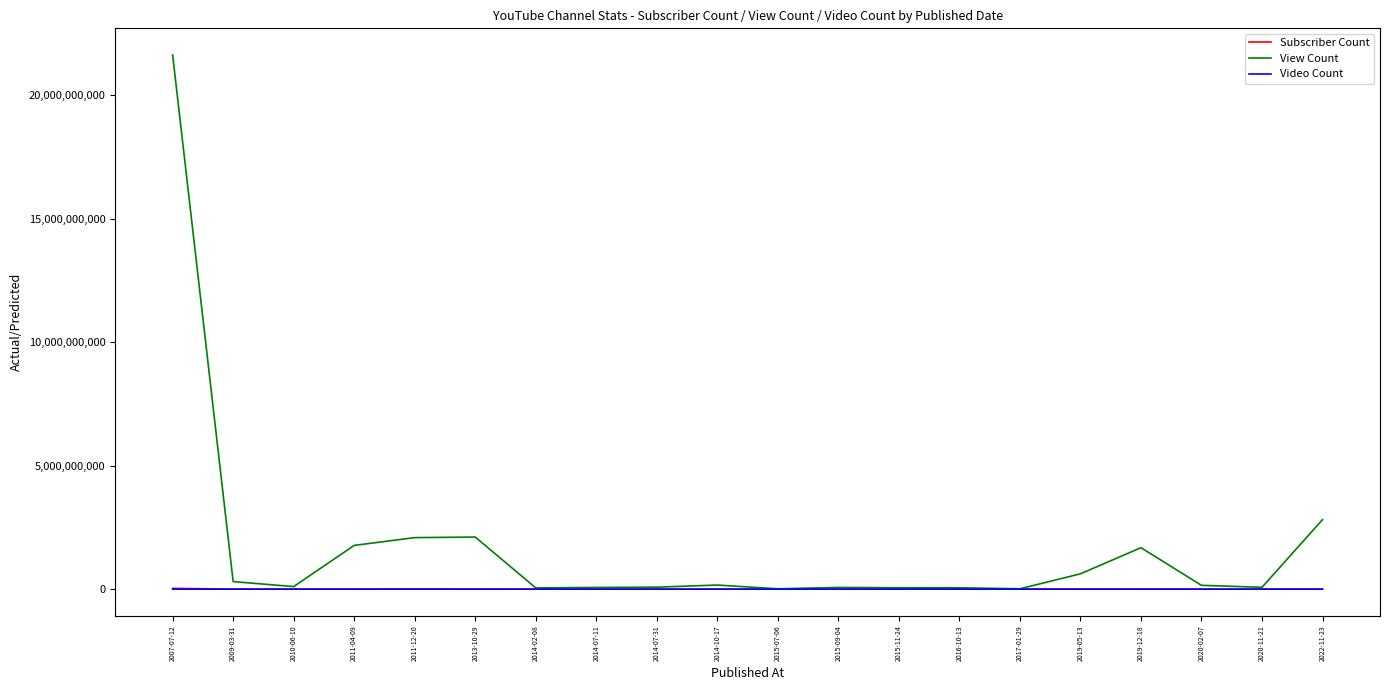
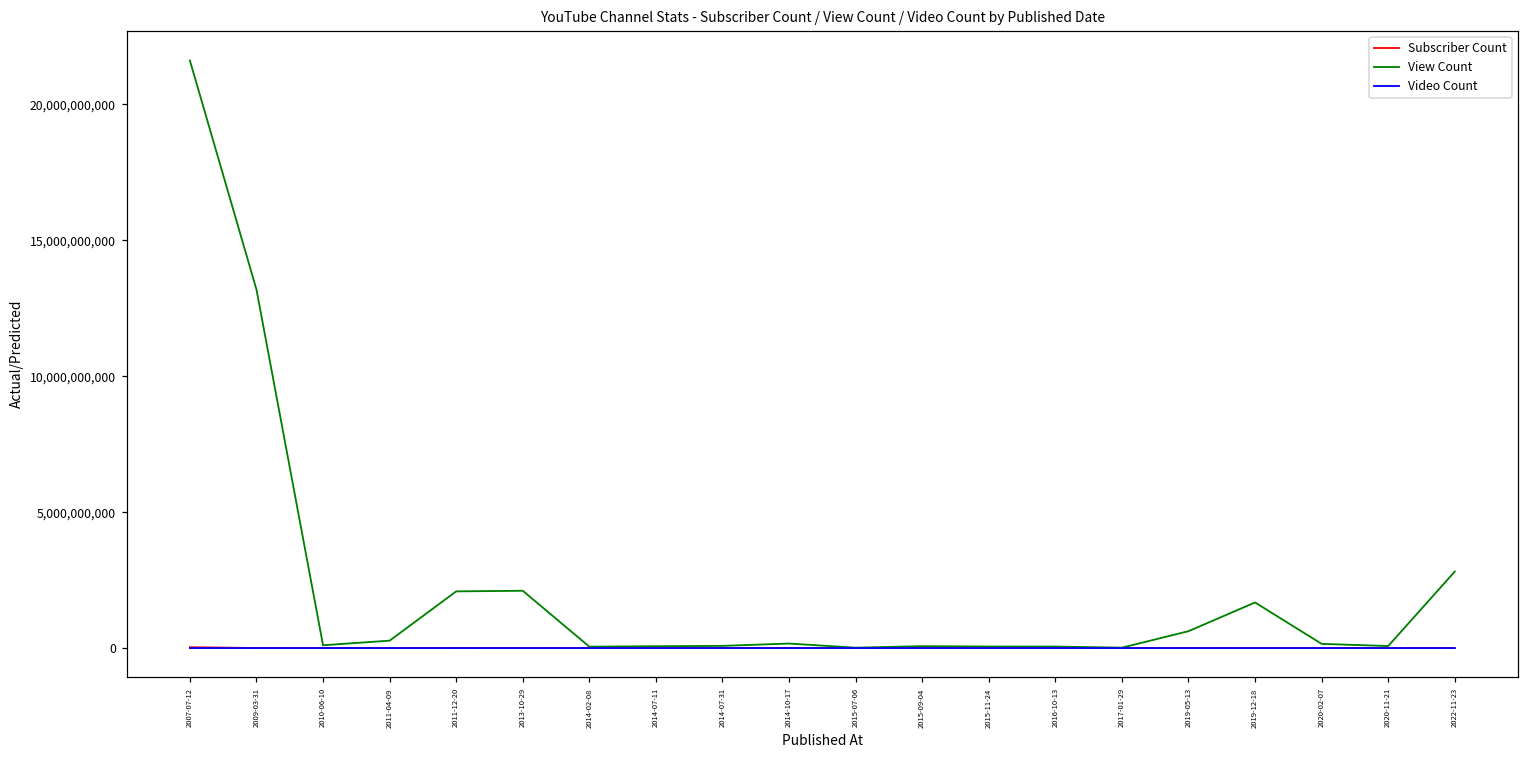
View Count, 2009-03-31: 300,000,000 -> 13,200,000,000
View Count, 2011-04-09: 1,800,000,000 -> 300,000,000
